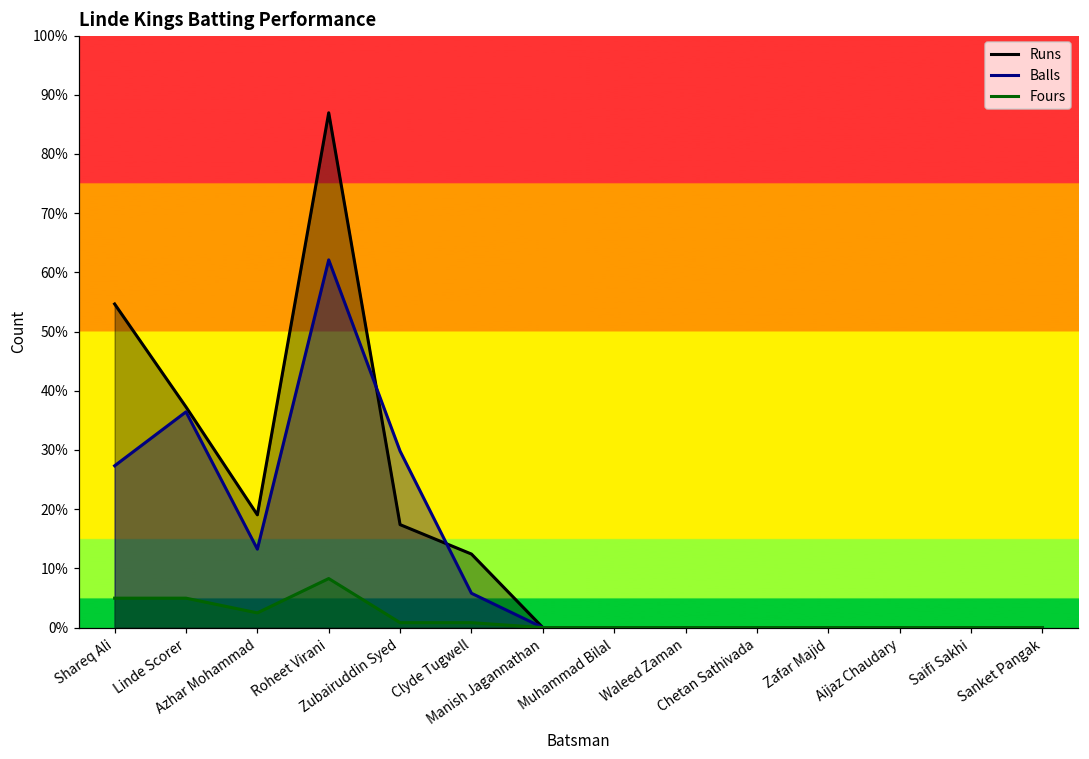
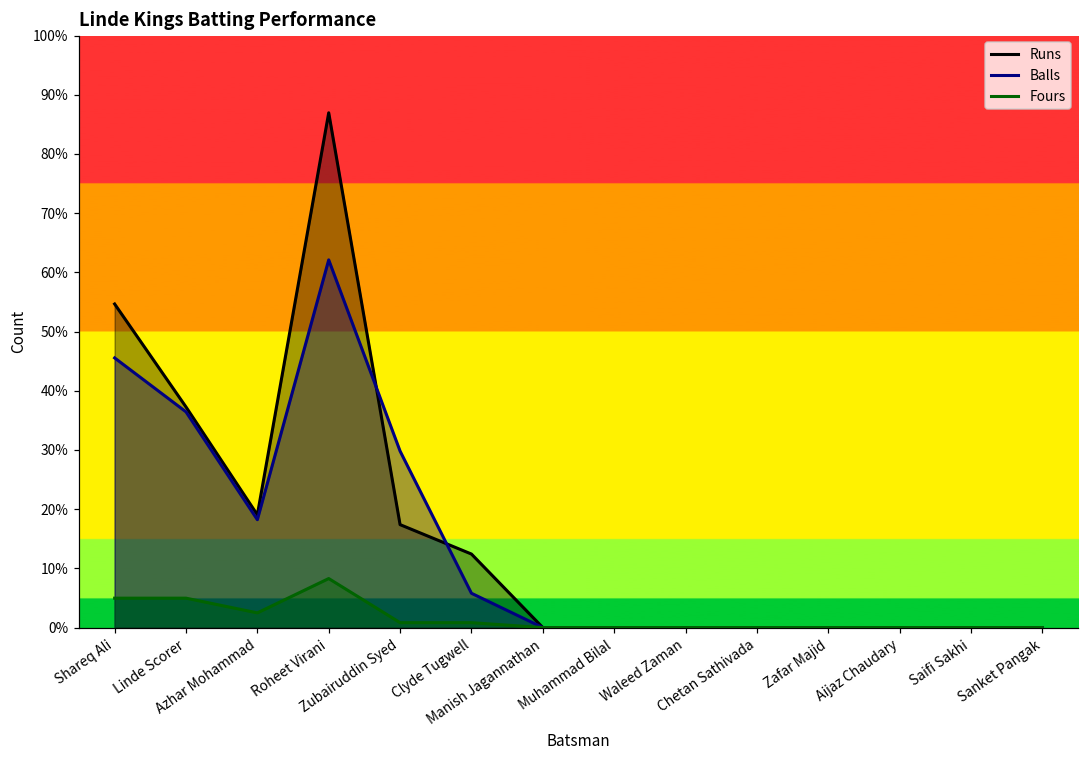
Balls, Shareq Ali: 27% -> 46%
Balls, Azhar Mohammad: 13% -> 18%
